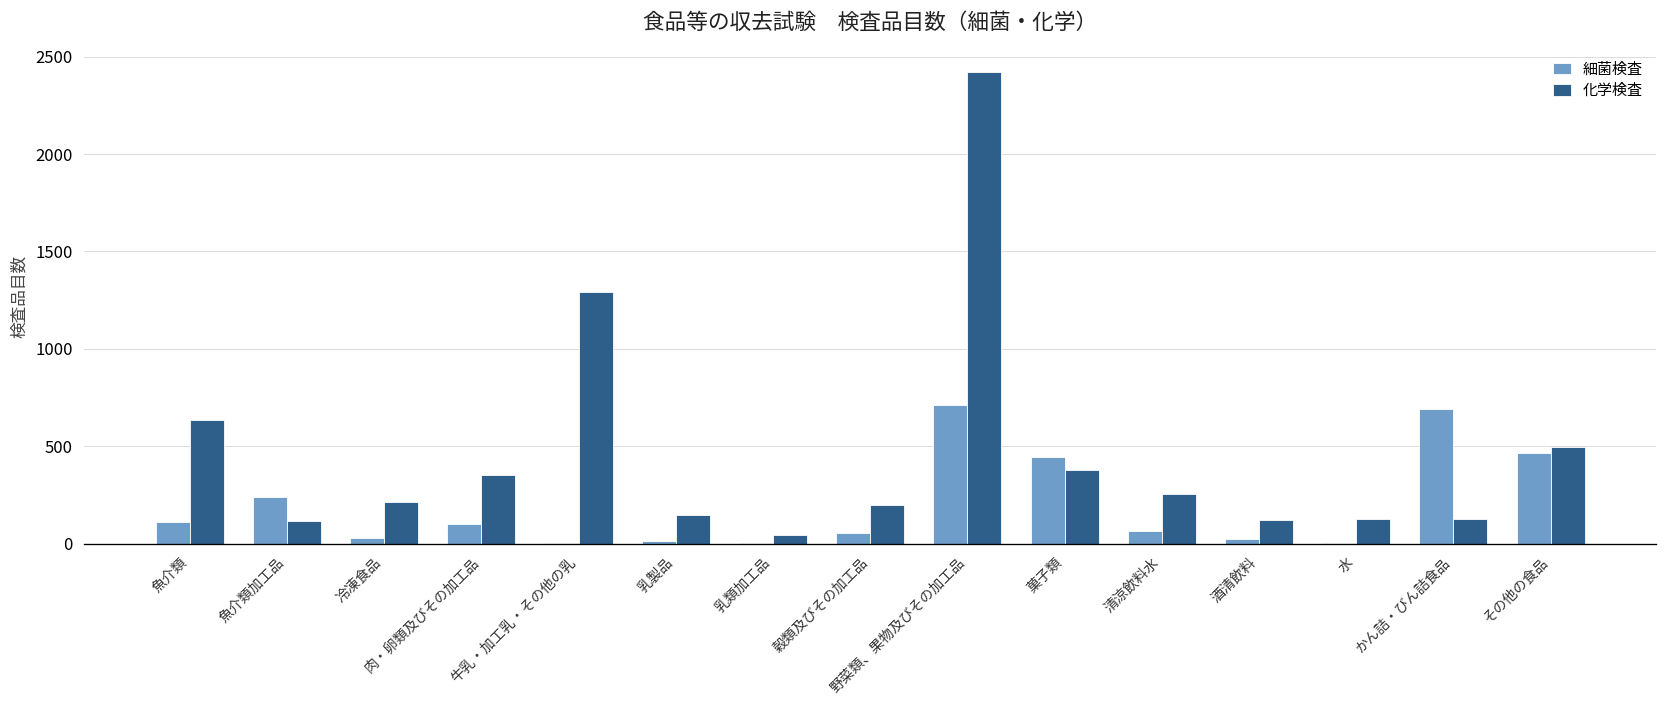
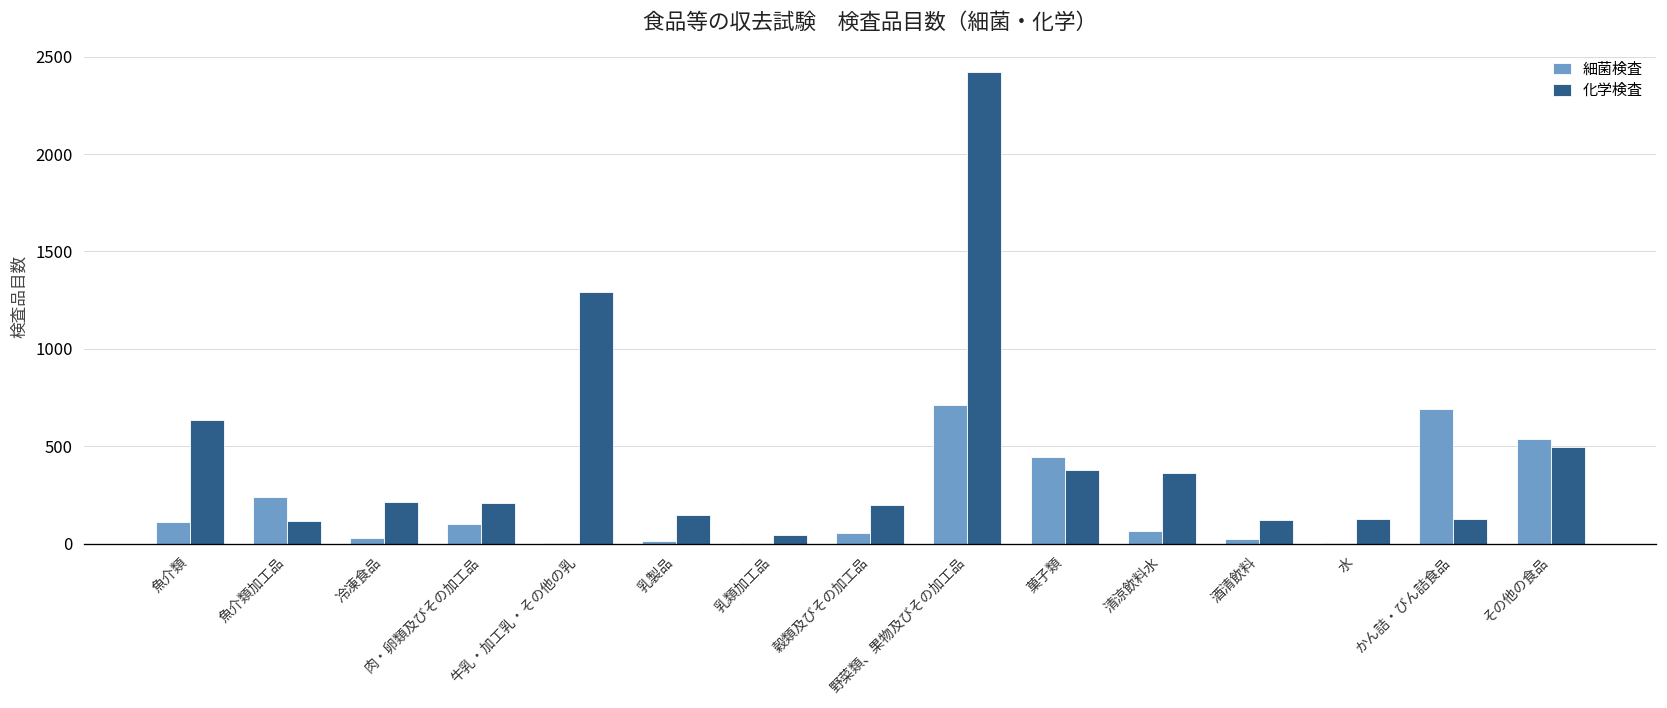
化学検査, 肉・卵類及びその加工品: 350 -> 210
化学検査, 清涼飲料水: 260 -> 360
細菌検査, その他の食品: 470 -> 540
